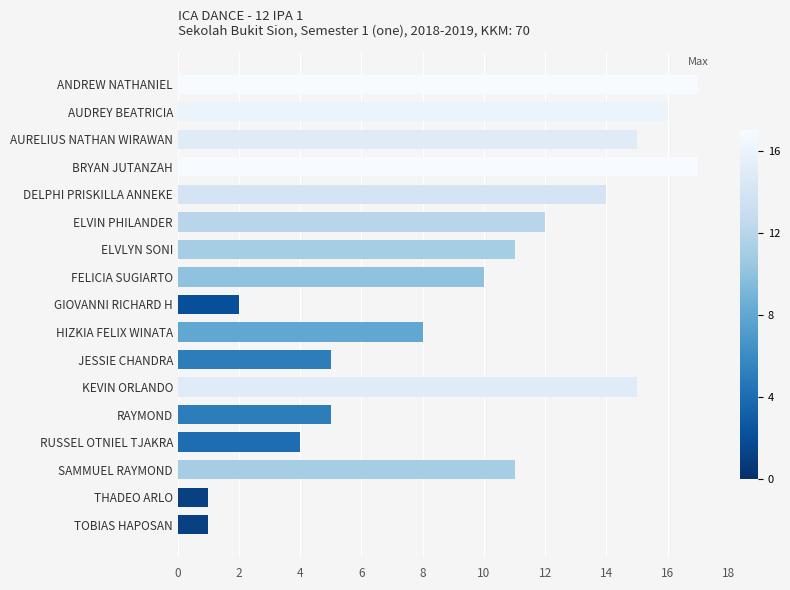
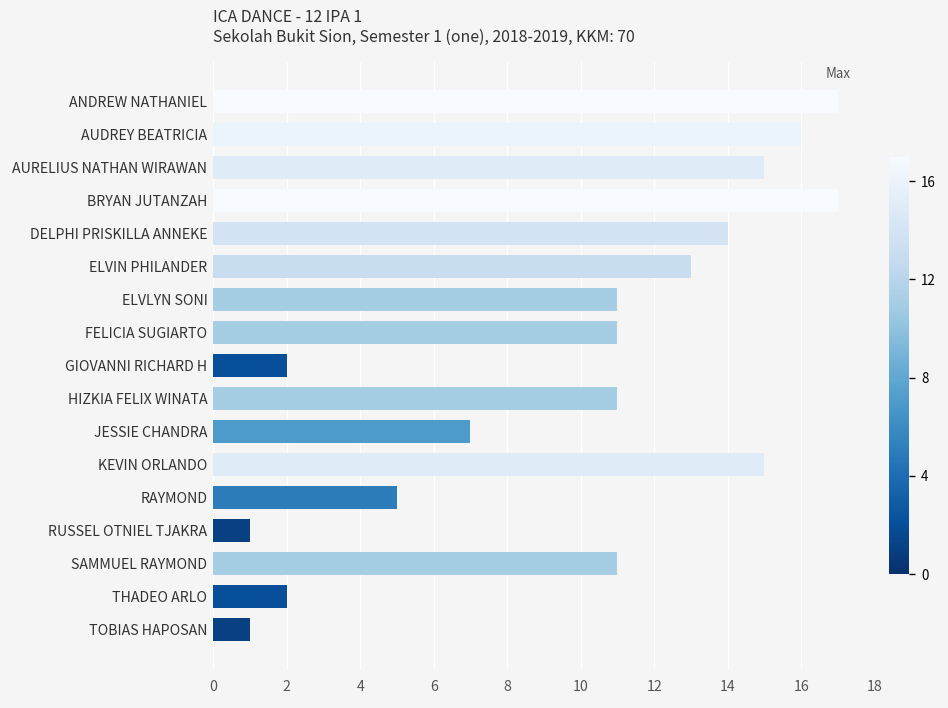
ELVIN PHILANDER: 12 -> 13
FELICIA SUGIARTO: 10 -> 11
HIZKIA FELIX WINATA: 8 -> 11
JESSIE CHANDRA: 5 -> 7
RUSSEL OTNIEL TJAKRA: 4 -> 1
THADEO ARLO: 1 -> 2
